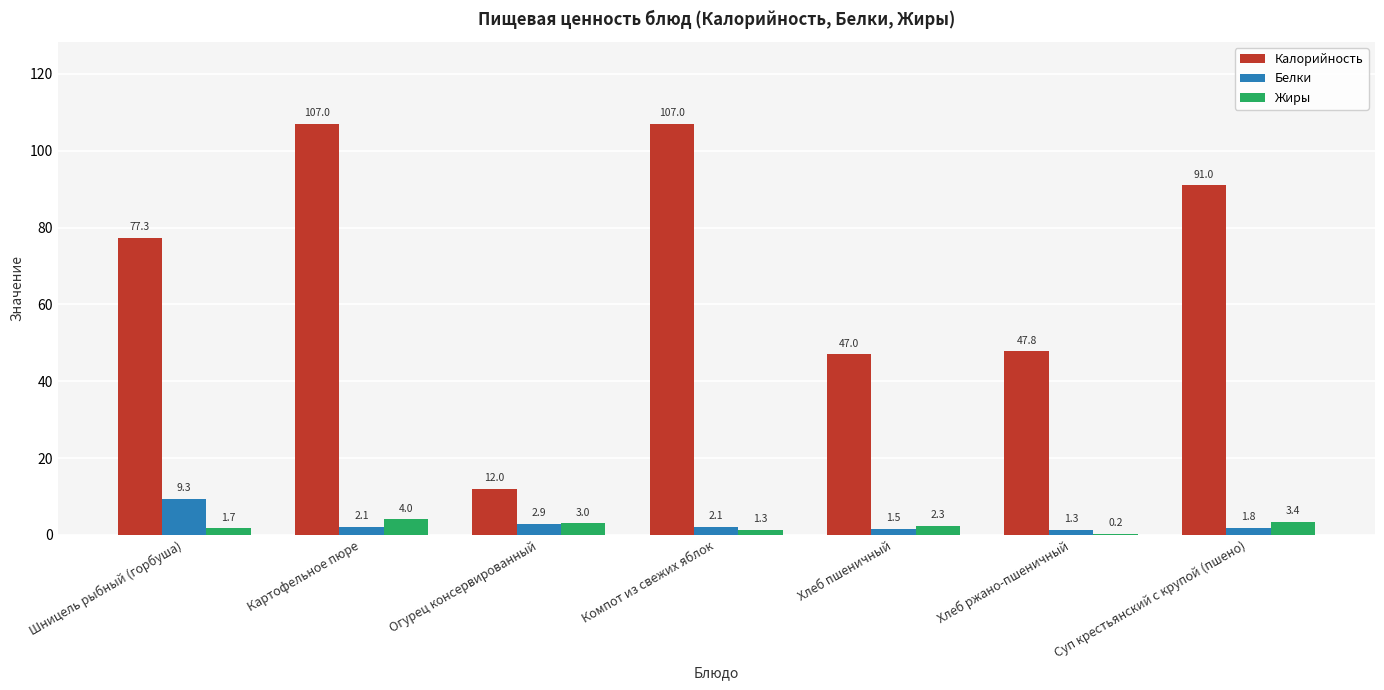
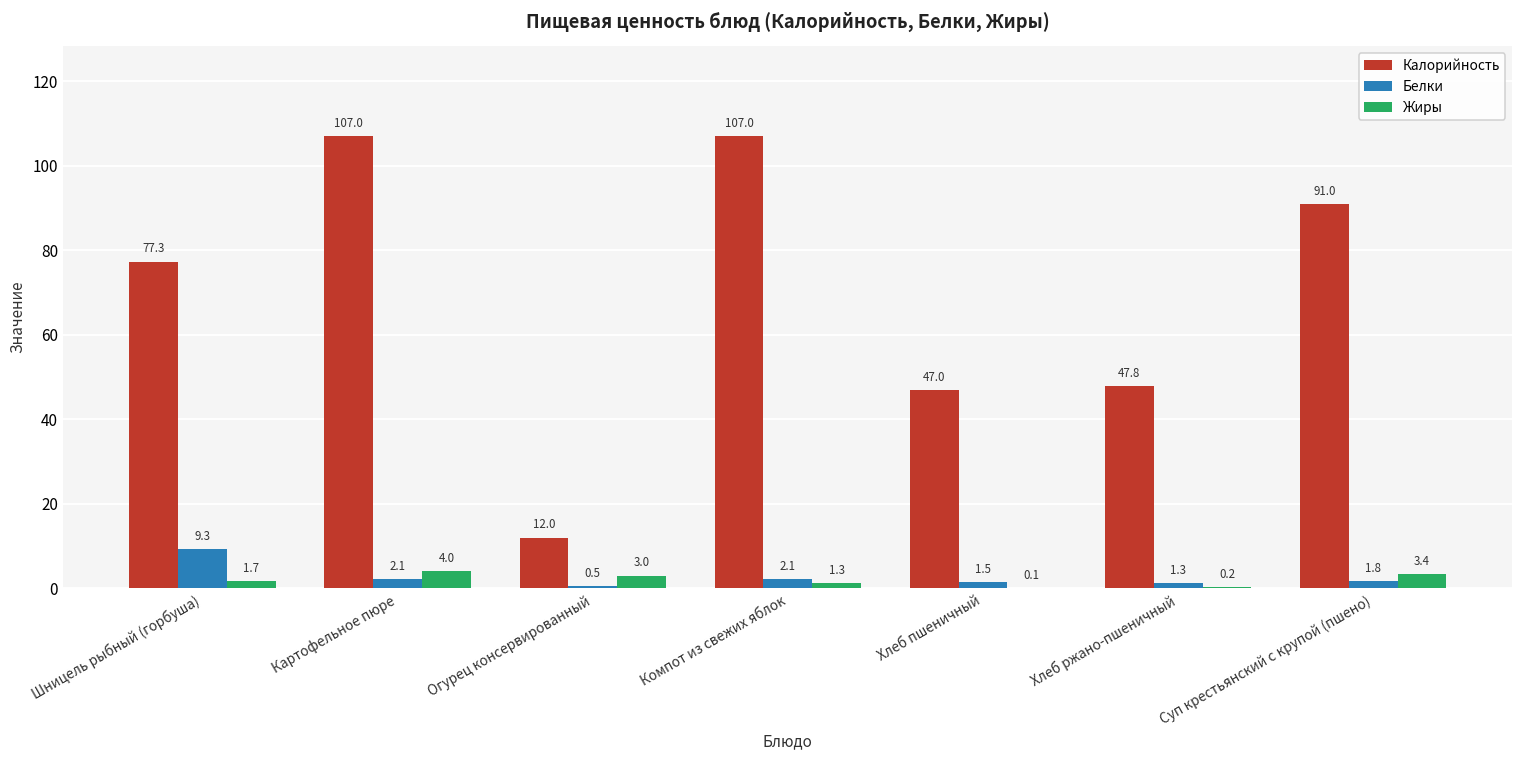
Белки, Огурец консервированный: 2.9 -> 0.5
Жиры, Хлеб пшеничный: 2.3 -> 0.1
